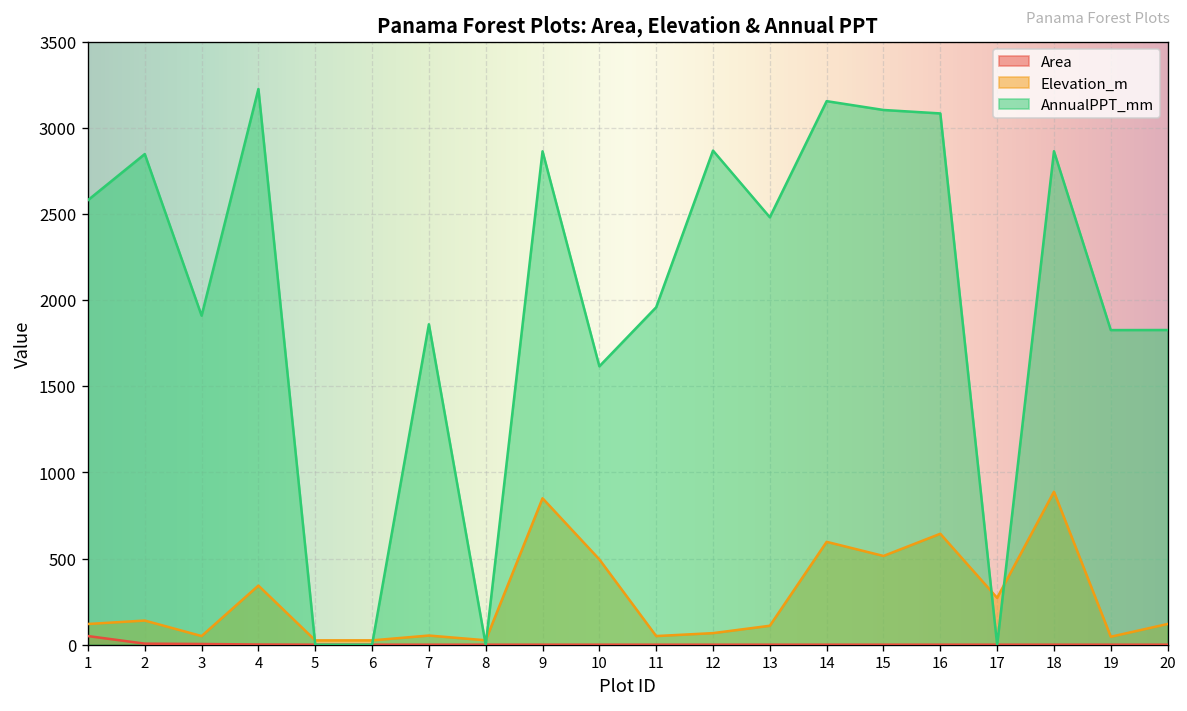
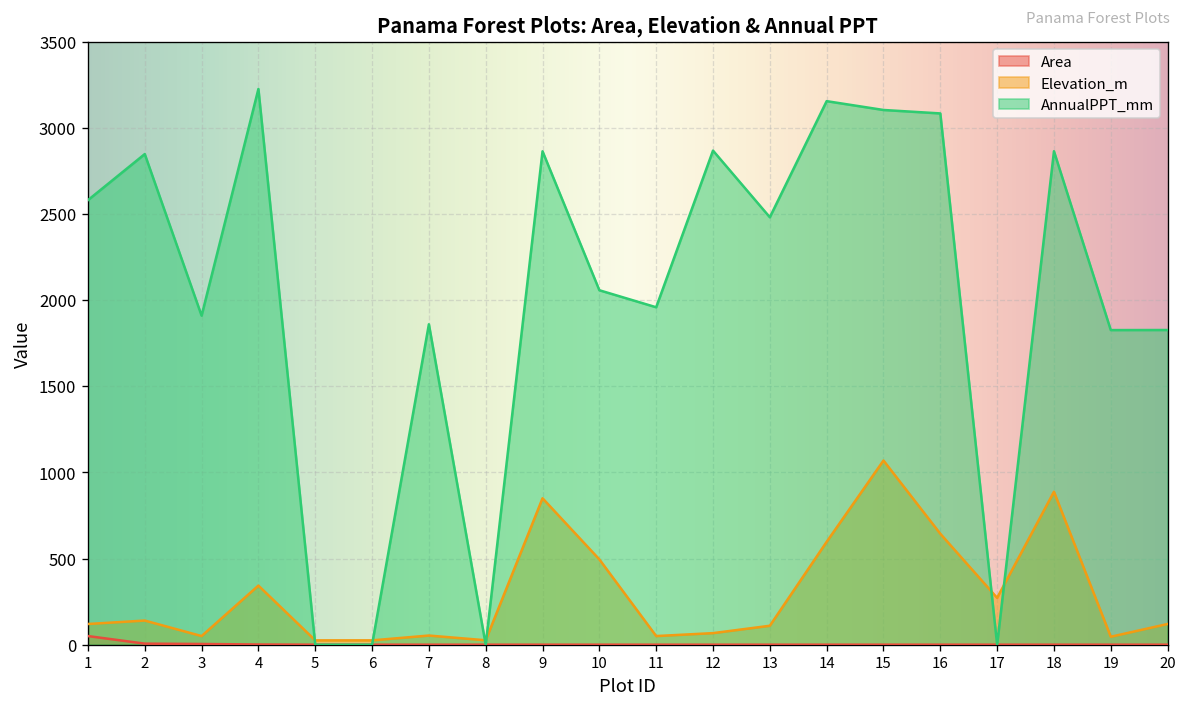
AnnualPPT_mm, 10: 1620 -> 2060
Elevation_m, 15: 520 -> 1070
